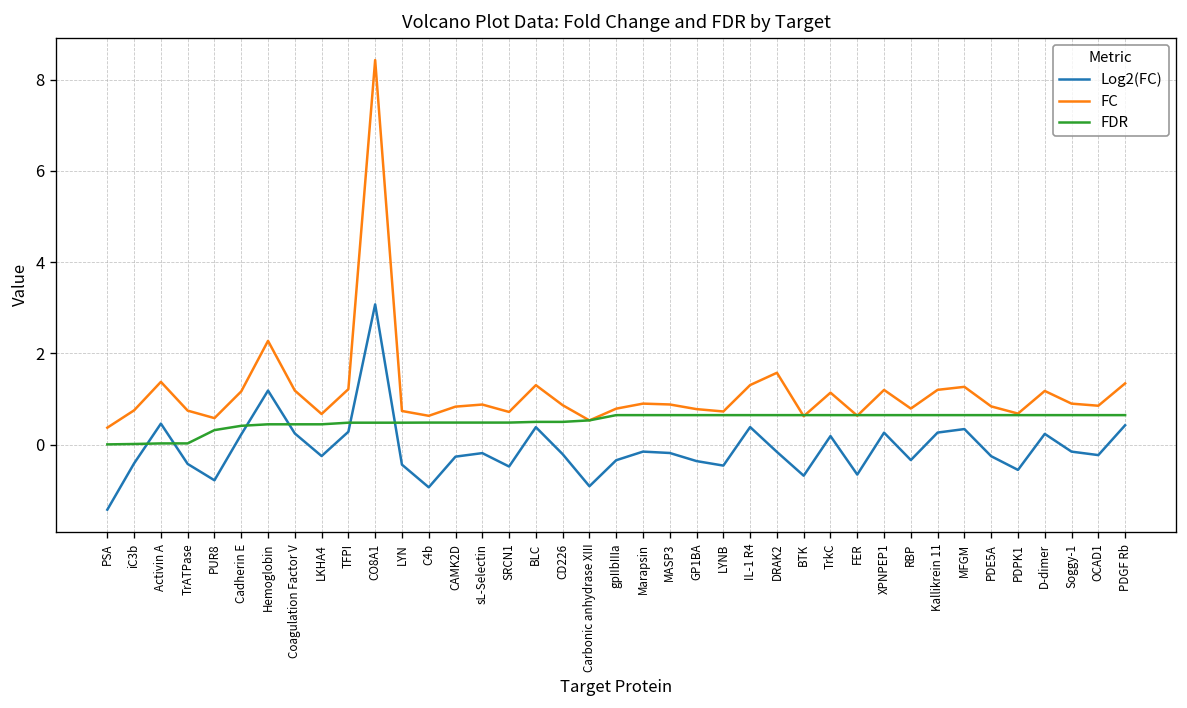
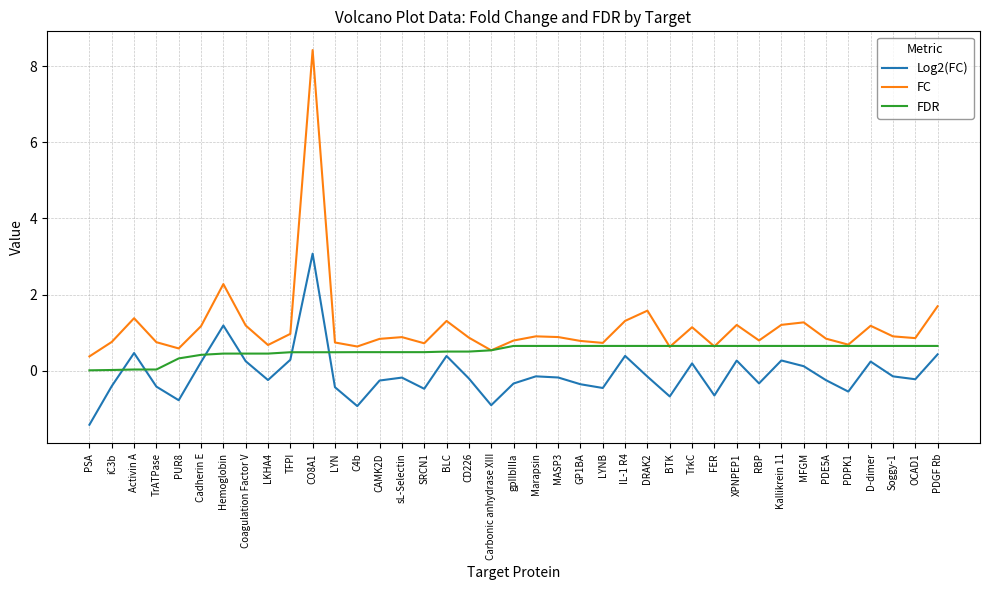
FC, TFPI: 1.2 -> 1.0
Log2(FC), MFGM: 0.3 -> 0.1
FC, PDGF Rb: 1.3 -> 1.7
